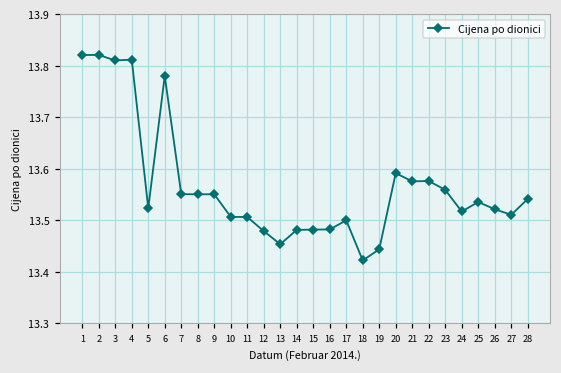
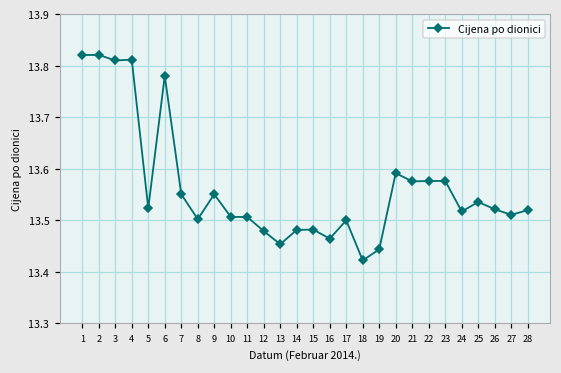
8: 13.55 -> 13.50
16: 13.48 -> 13.46
23: 13.56 -> 13.58
28: 13.54 -> 13.52
